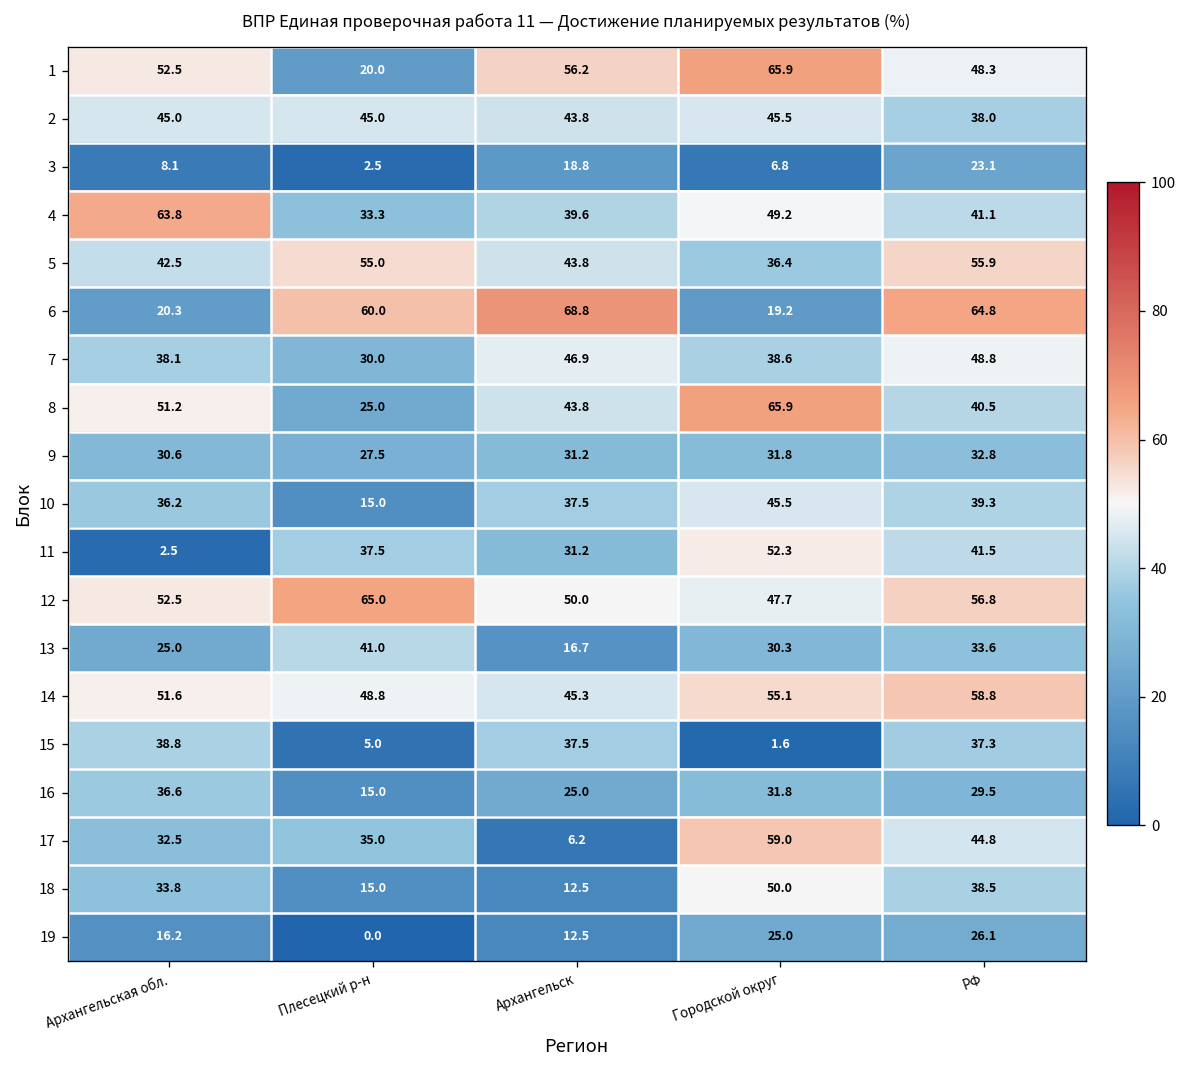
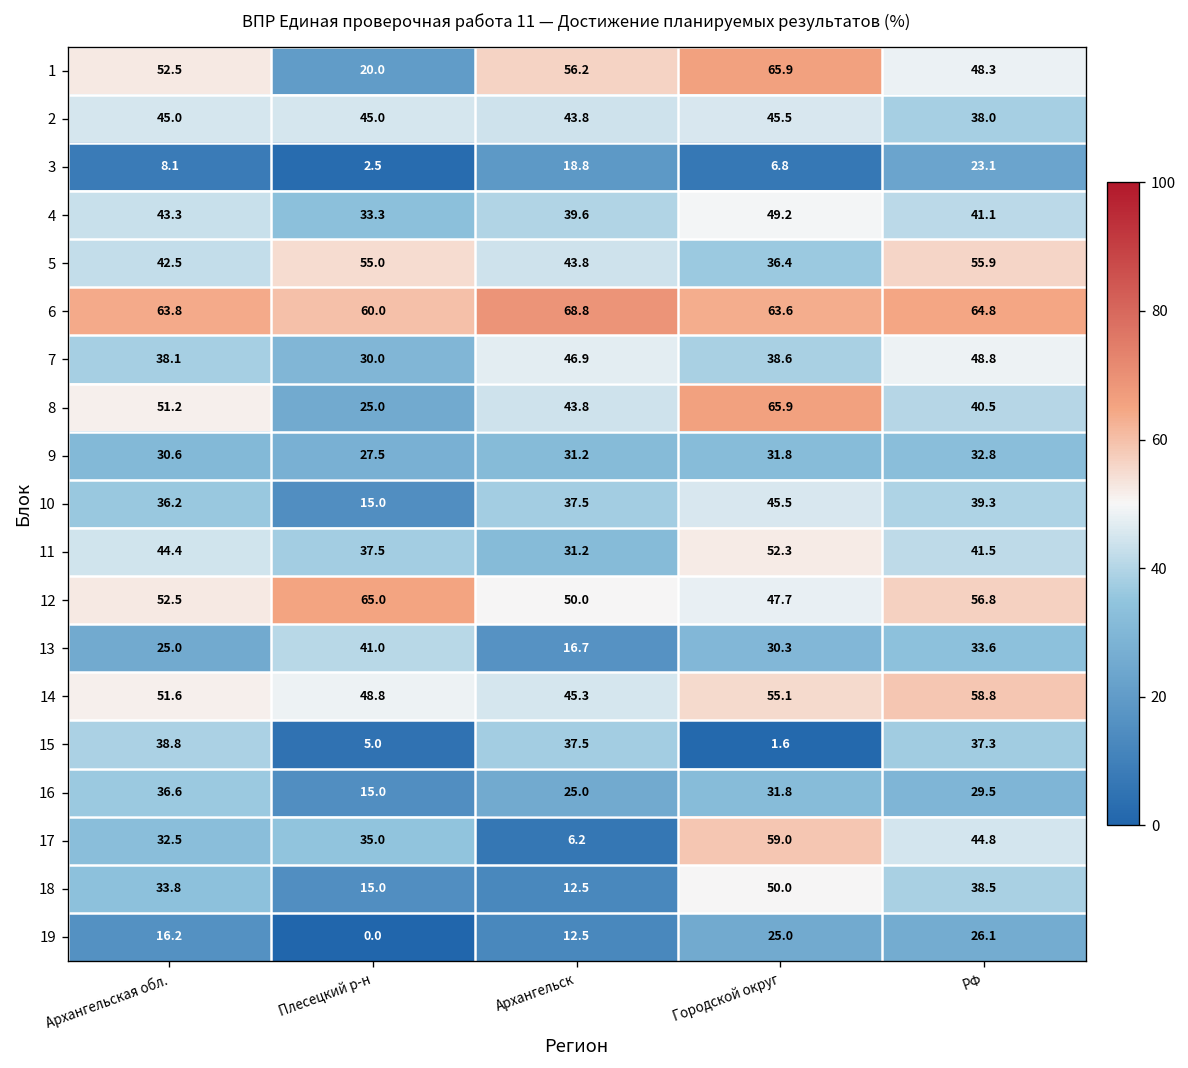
4, Архангельская обл.: 63.8 -> 43.3
6, Архангельская обл.: 20.3 -> 63.8
6, Городской округ: 19.2 -> 63.6
11, Архангельская обл.: 2.5 -> 44.4
